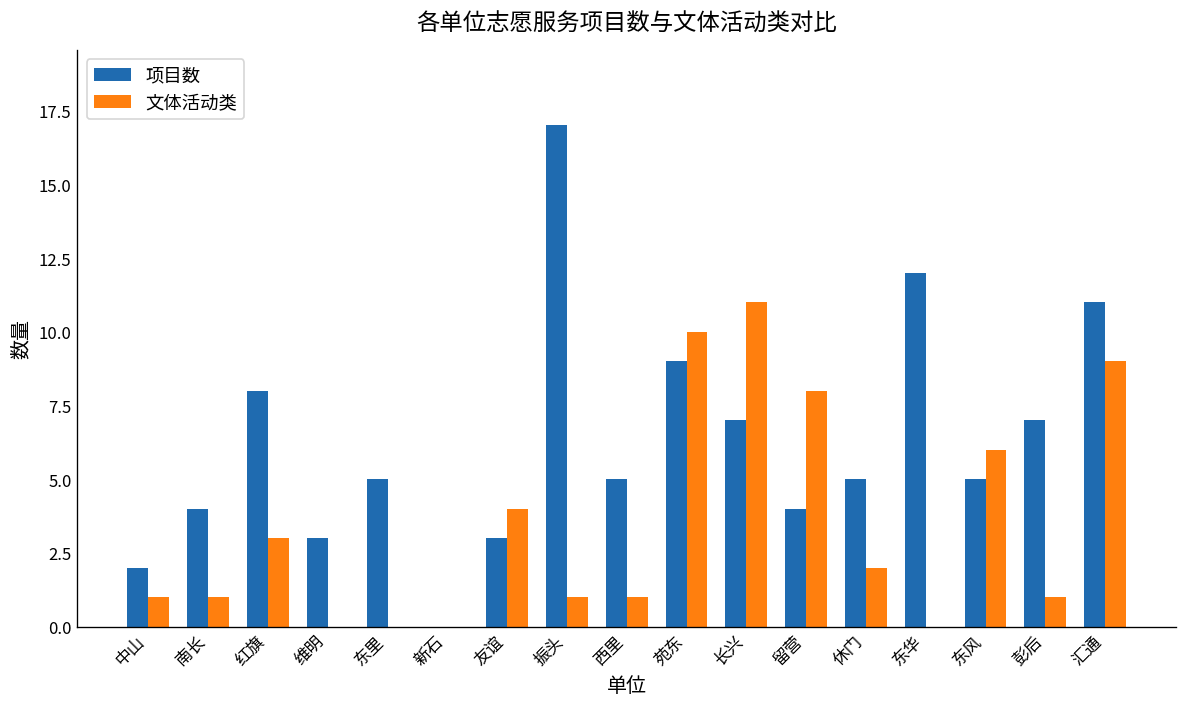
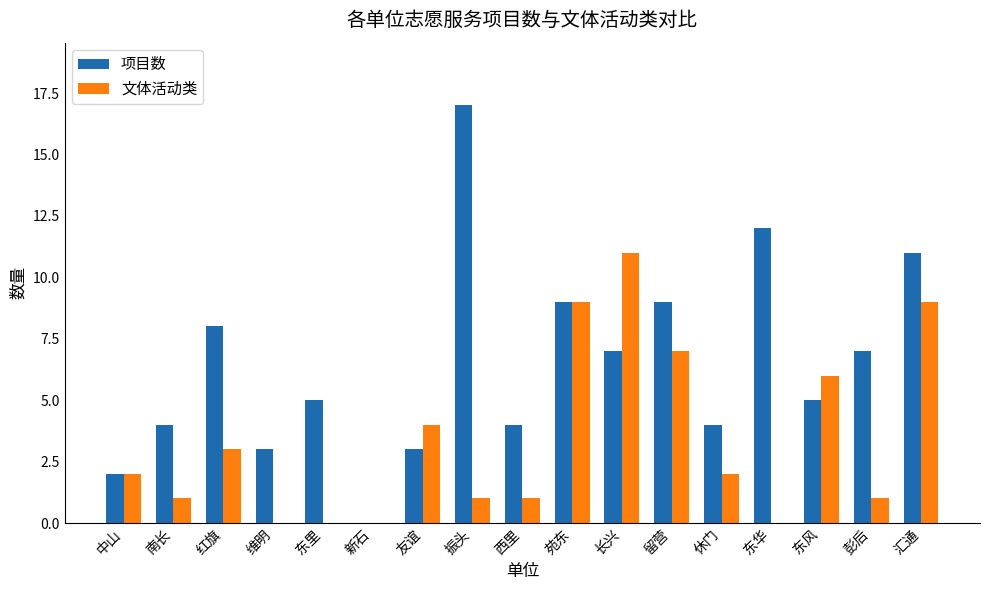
文体活动类, 中山: 1 -> 2
项目数, 西里: 5 -> 4
文体活动类, 苑东: 10 -> 9
项目数, 留营: 4 -> 9
文体活动类, 留营: 8 -> 7
项目数, 休门: 5 -> 4
